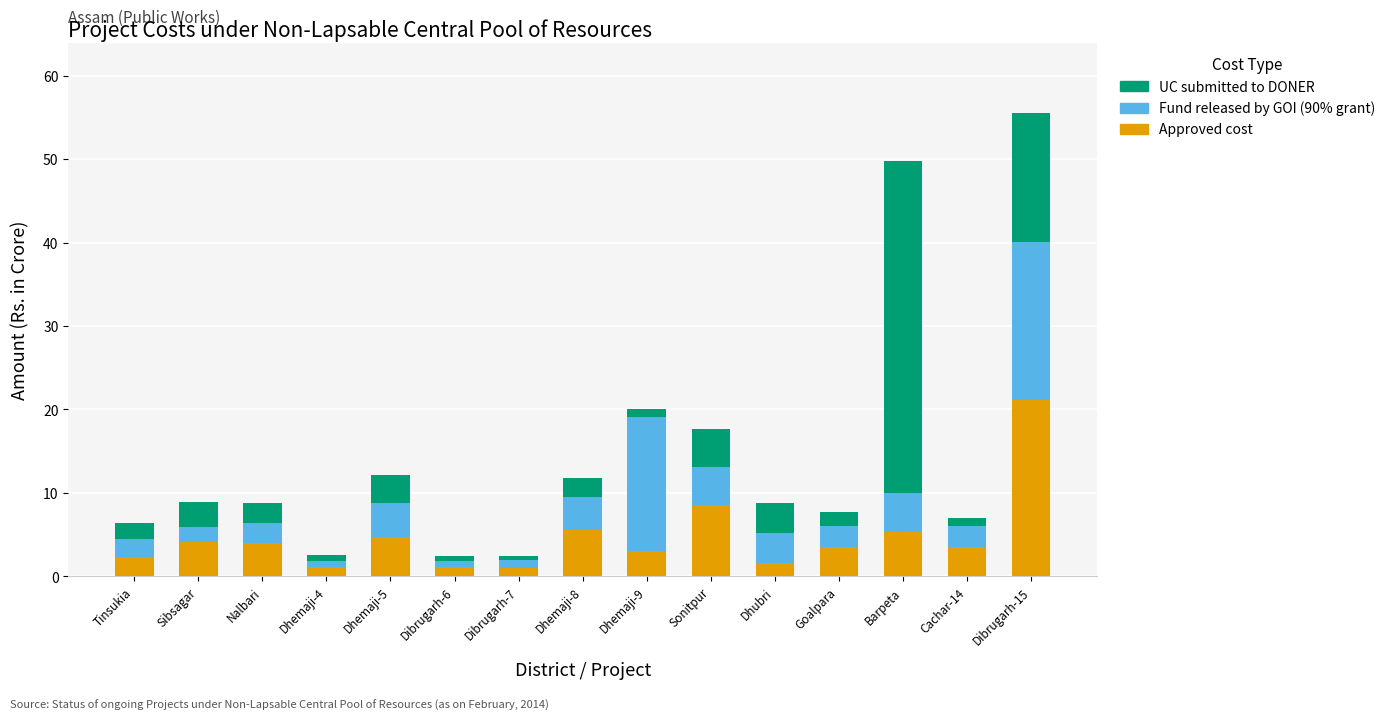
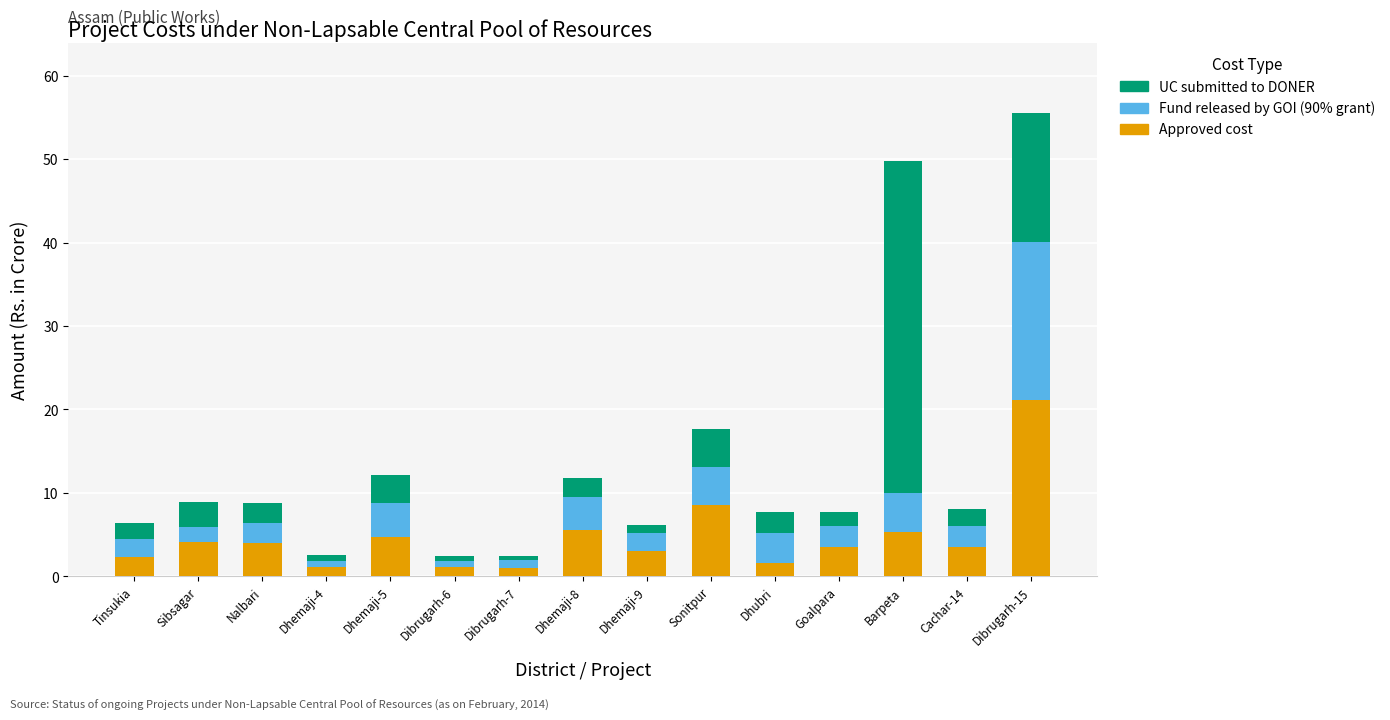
Fund released by GOI (90% grant), Dhemaji-9: 16 -> 2
UC submitted to DONER, Dhubri: 4 -> 2
UC submitted to DONER, Cachar-14: 1 -> 2
